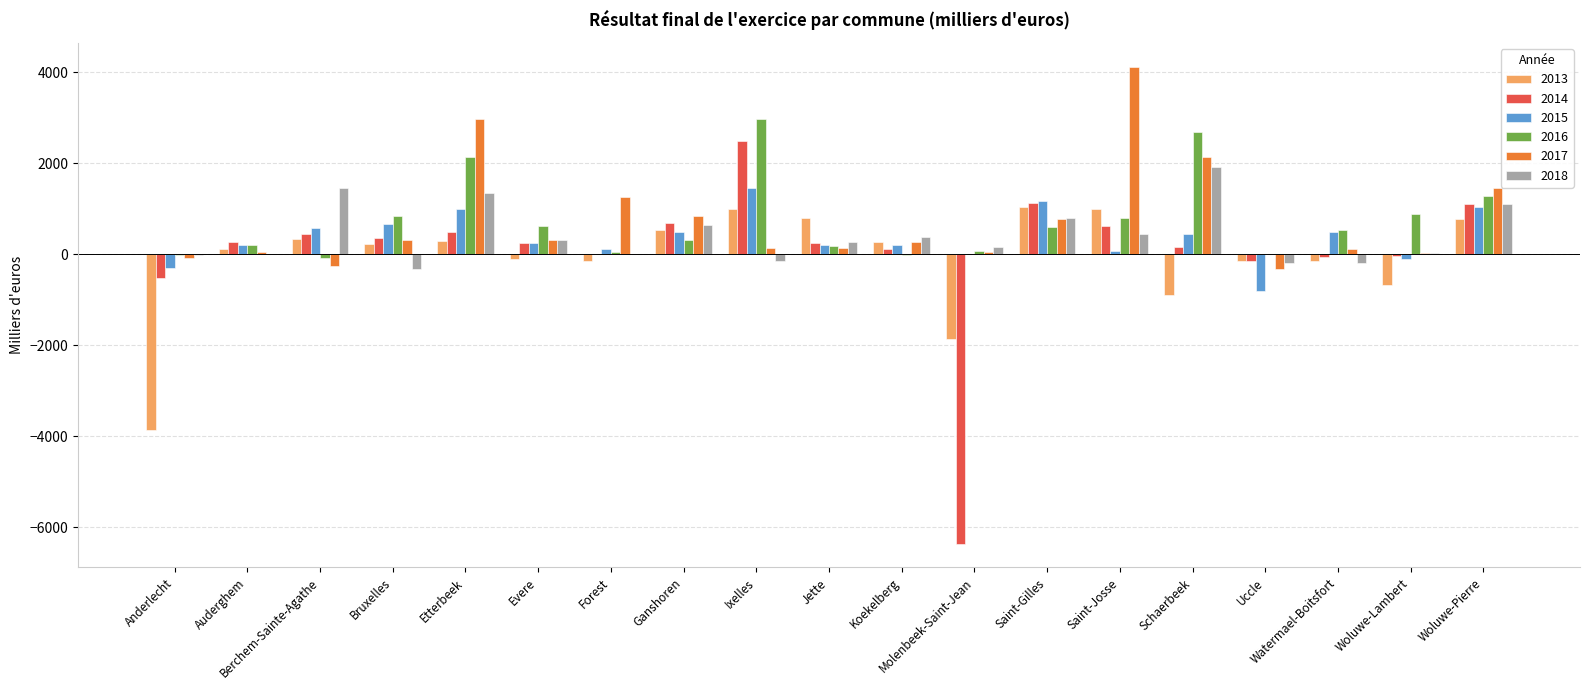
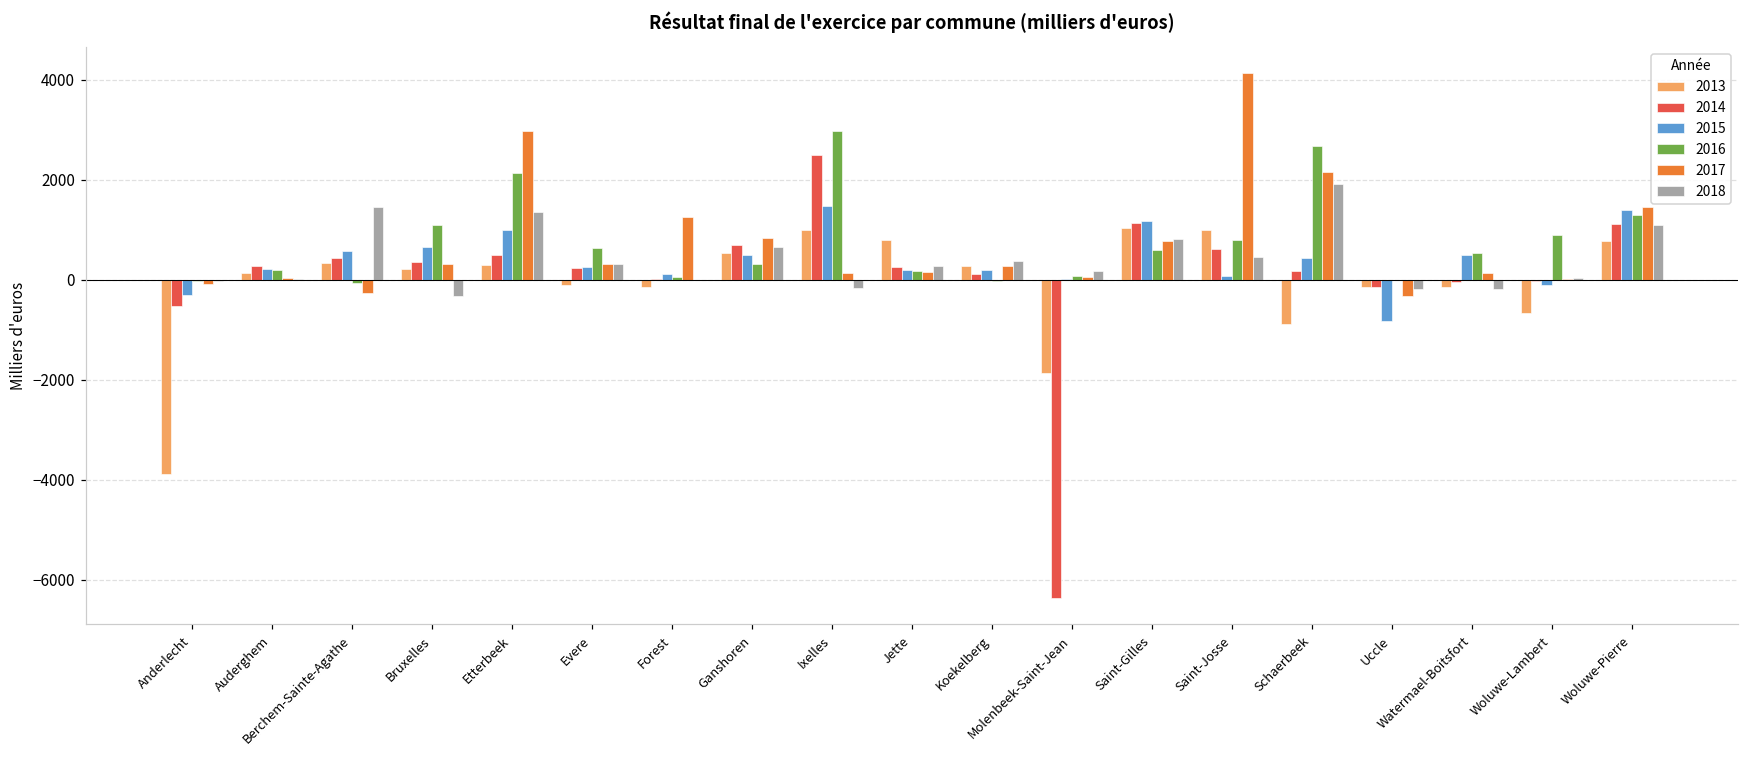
2016, Bruxelles: 900 -> 1100
2015, Woluwe-Pierre: 1000 -> 1400
